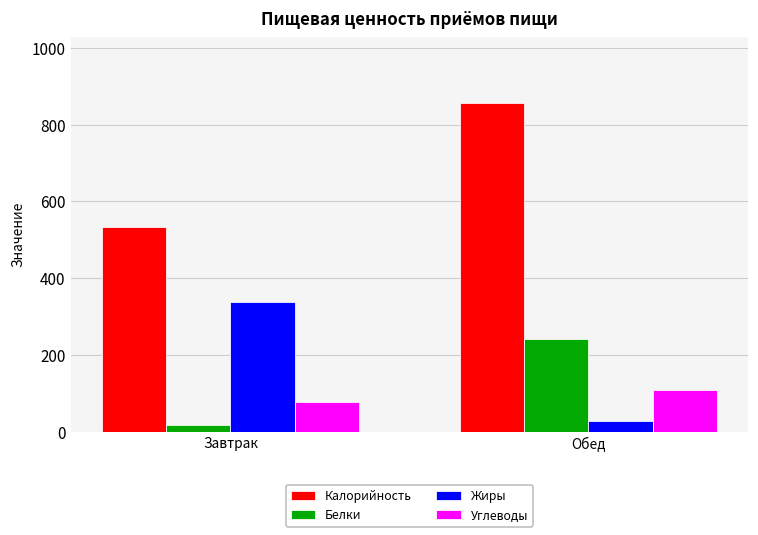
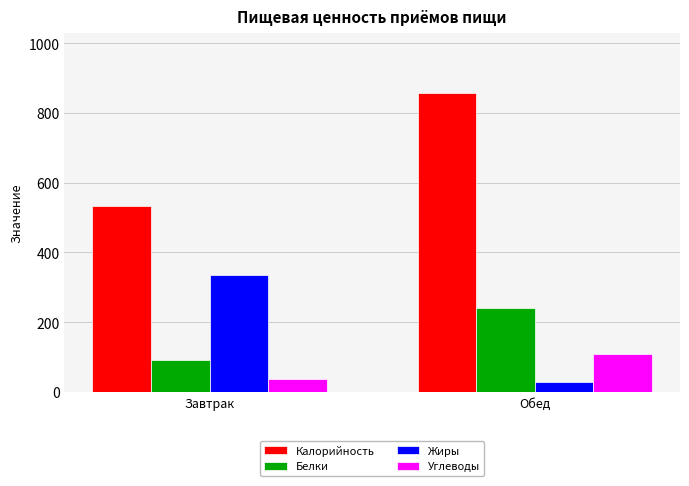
Белки, Завтрак: 20 -> 90
Углеводы, Завтрак: 80 -> 40
